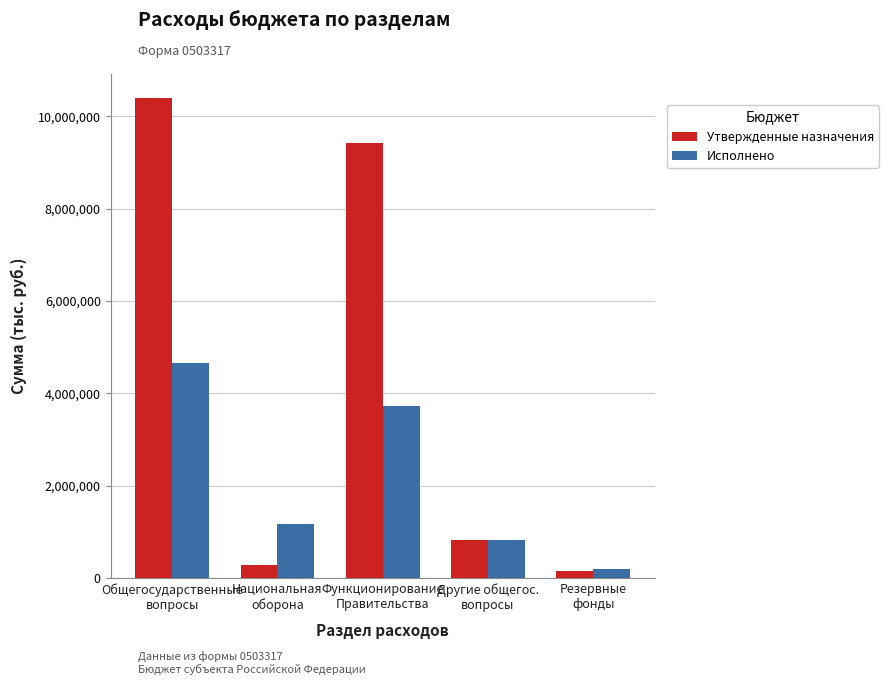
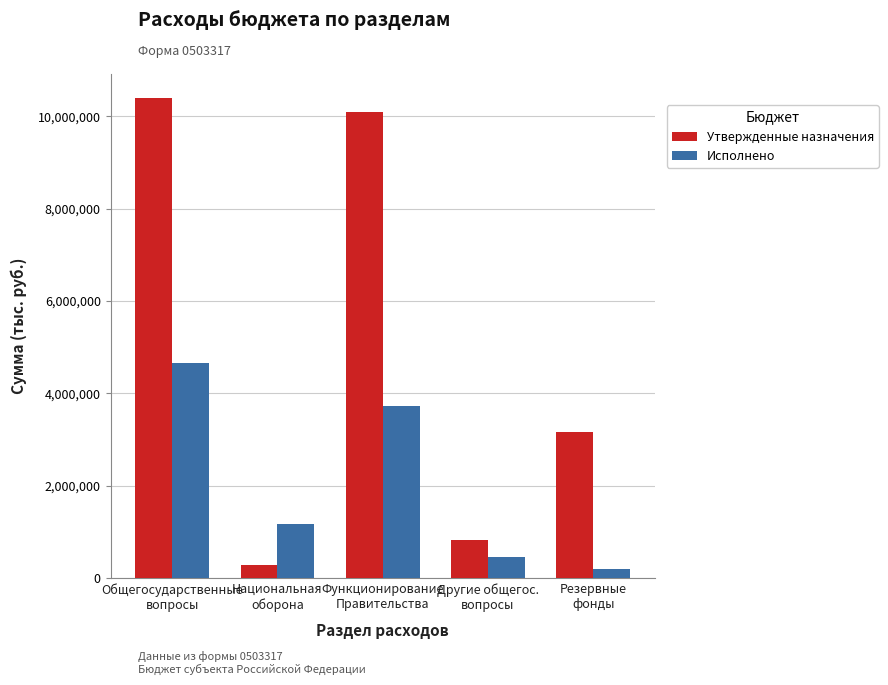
Утвержденные назначения, Функционирование Правительства: 9,400,000 -> 10,100,000
Исполнено, Другие общегос. вопросы: 800,000 -> 400,000
Утвержденные назначения, Резервные фонды: 100,000 -> 3,200,000
